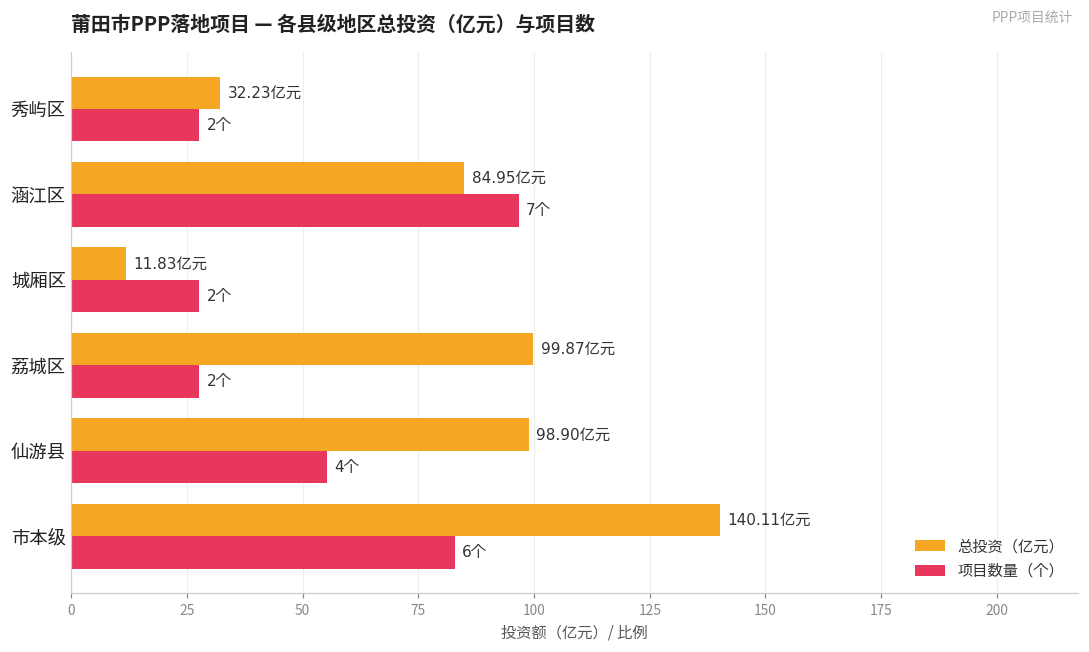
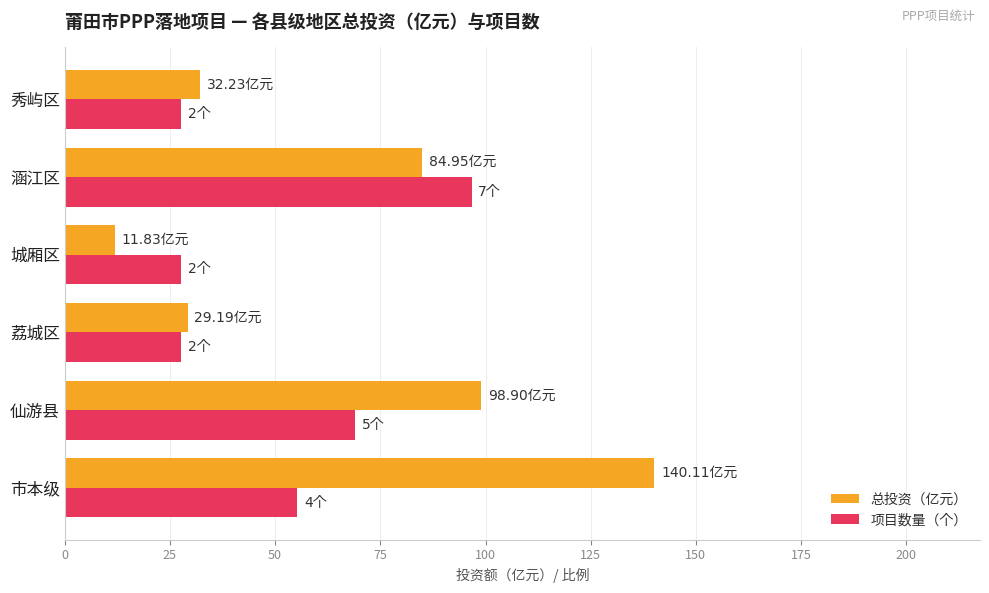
总投资（亿元）, 荔城区: 99.87 -> 29.19
项目数量（个）, 仙游县: 4个 -> 5个
项目数量（个）, 市本级: 6个 -> 4个
